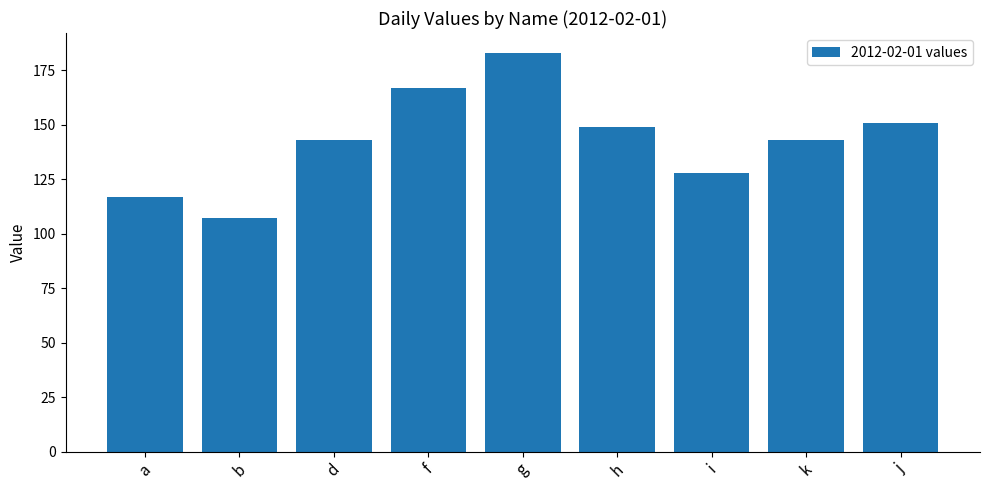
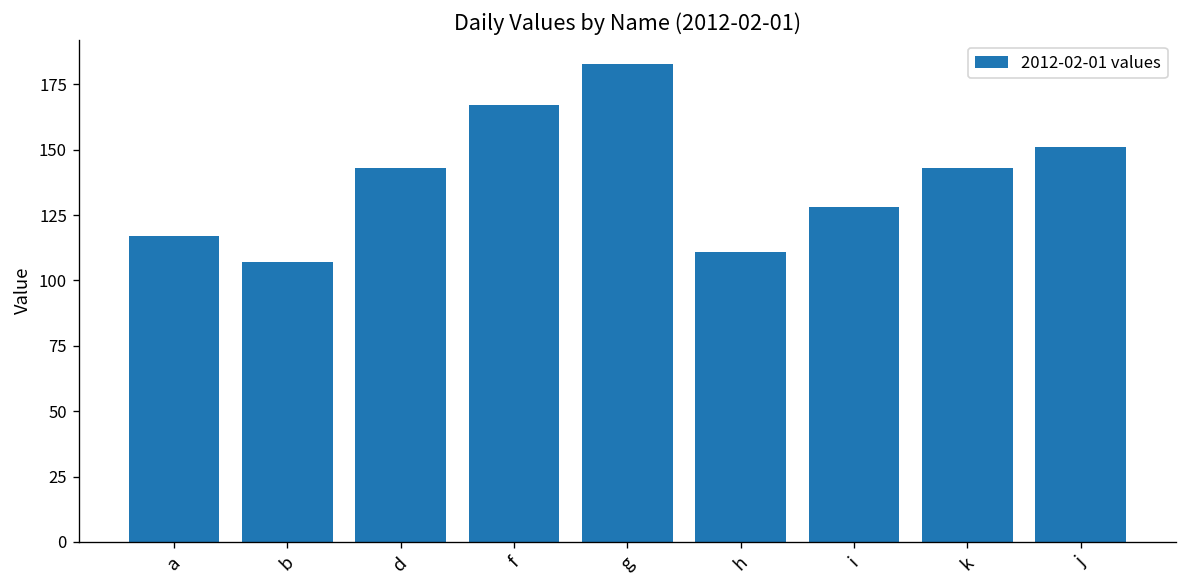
h: 149 -> 111
